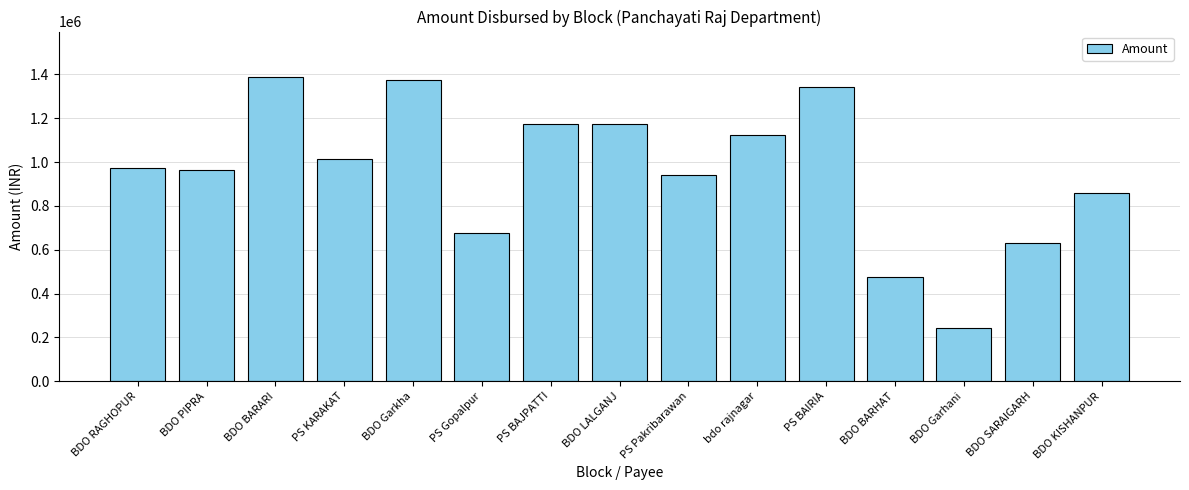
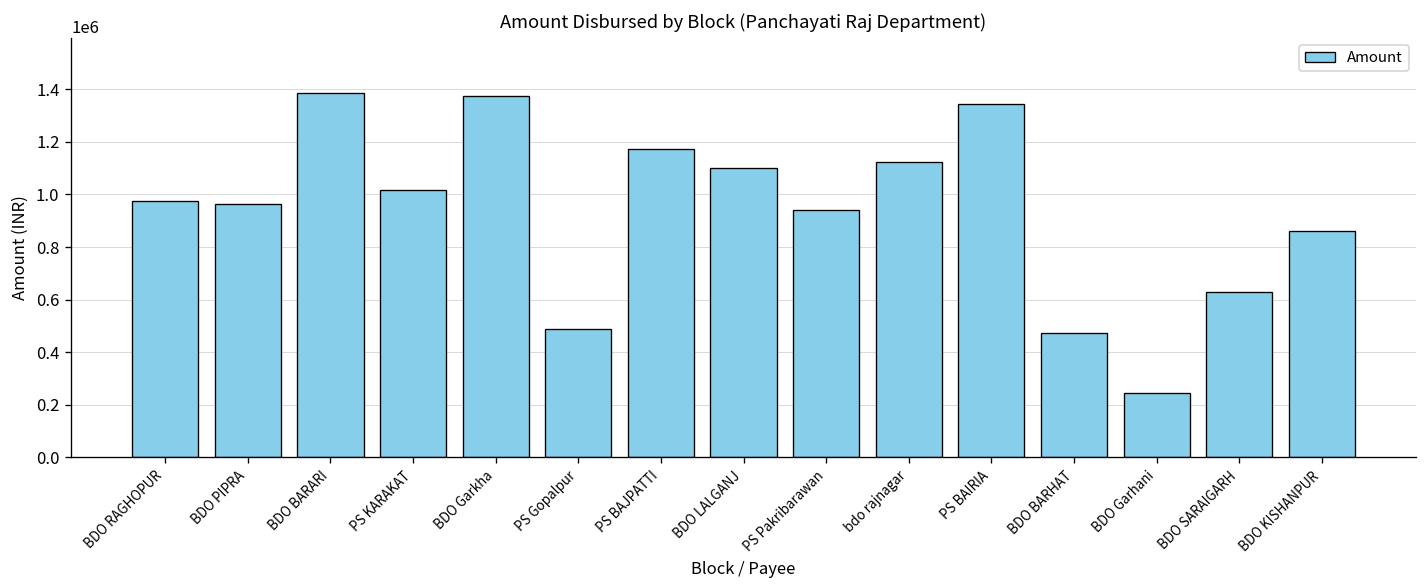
PS Gopalpur: 670000 -> 490000
BDO LALGANJ: 1170000 -> 1100000
